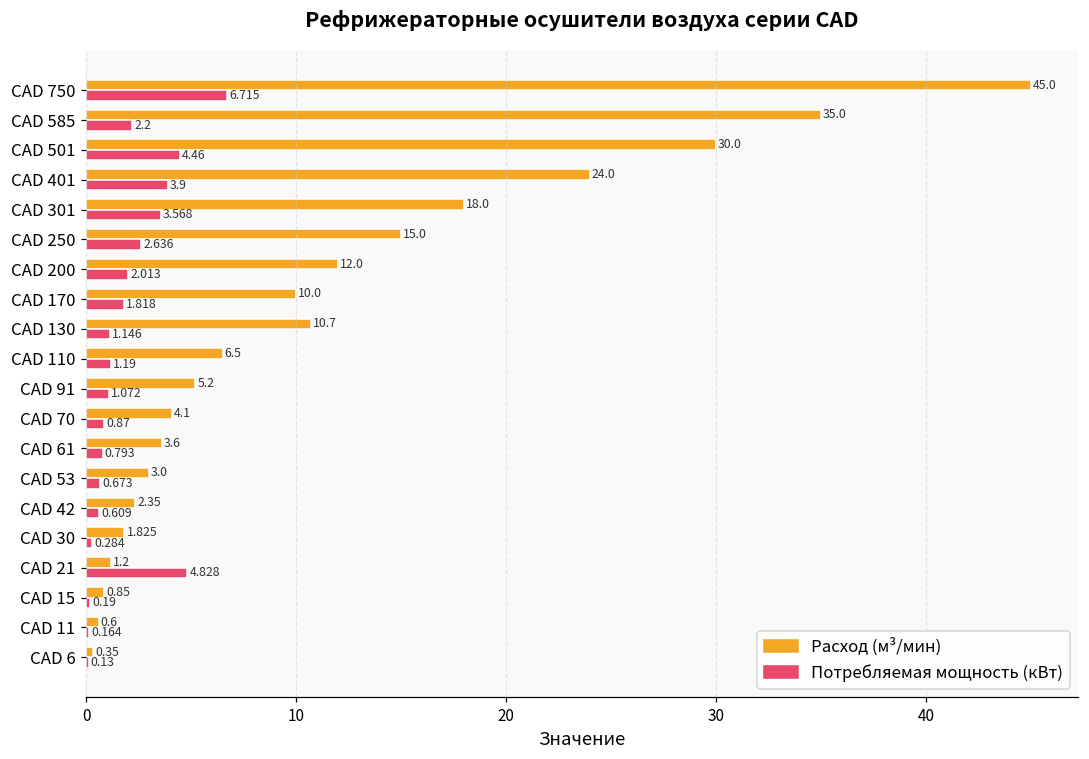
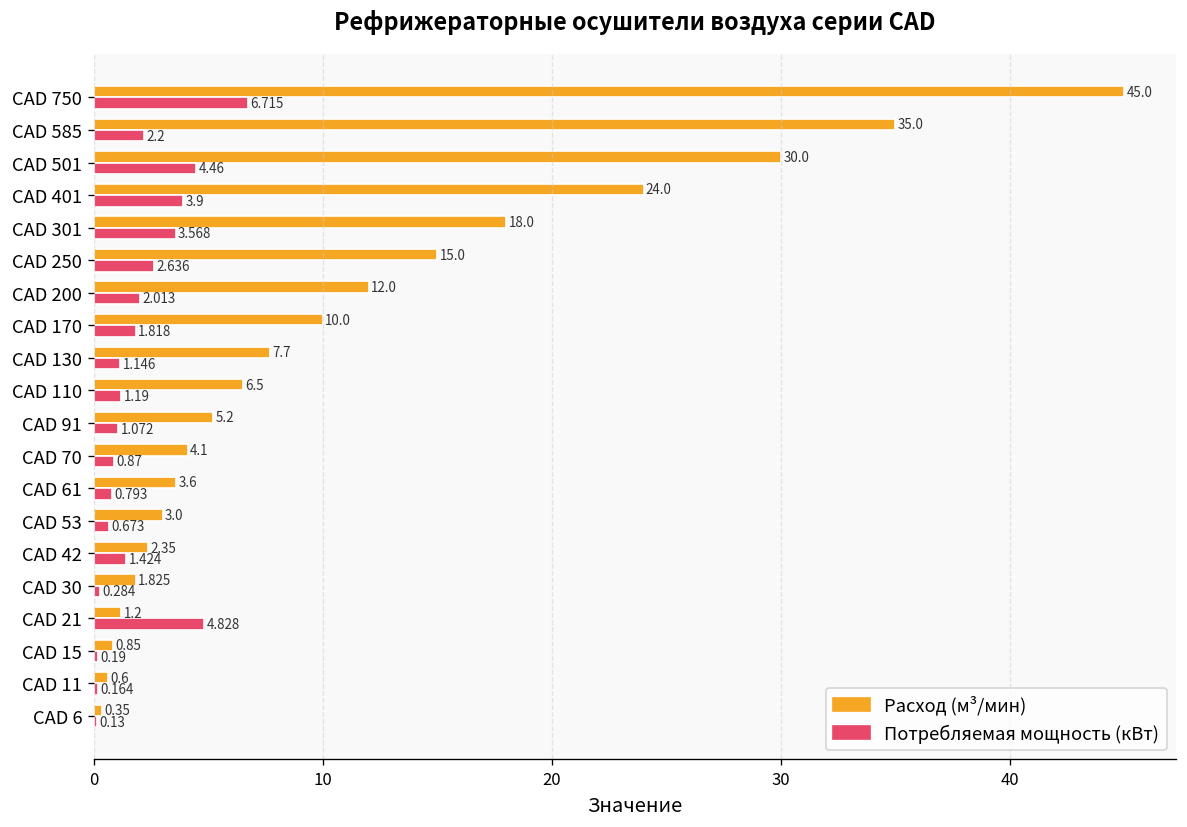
Расход (м³/мин), CAD 130: 10.7 -> 7.7
Потребляемая мощность (кВт), CAD 42: 0.609 -> 1.424
